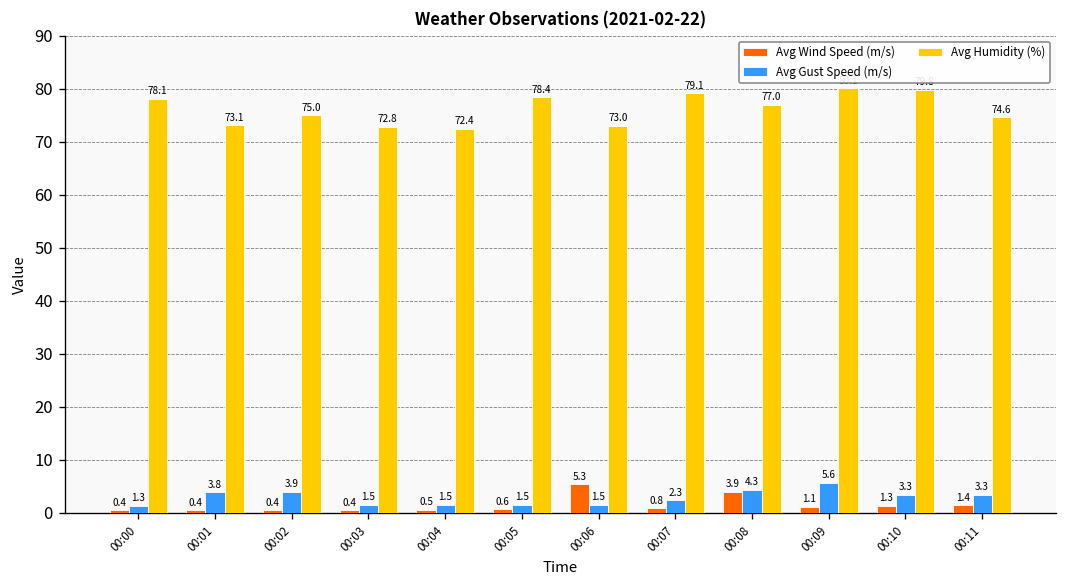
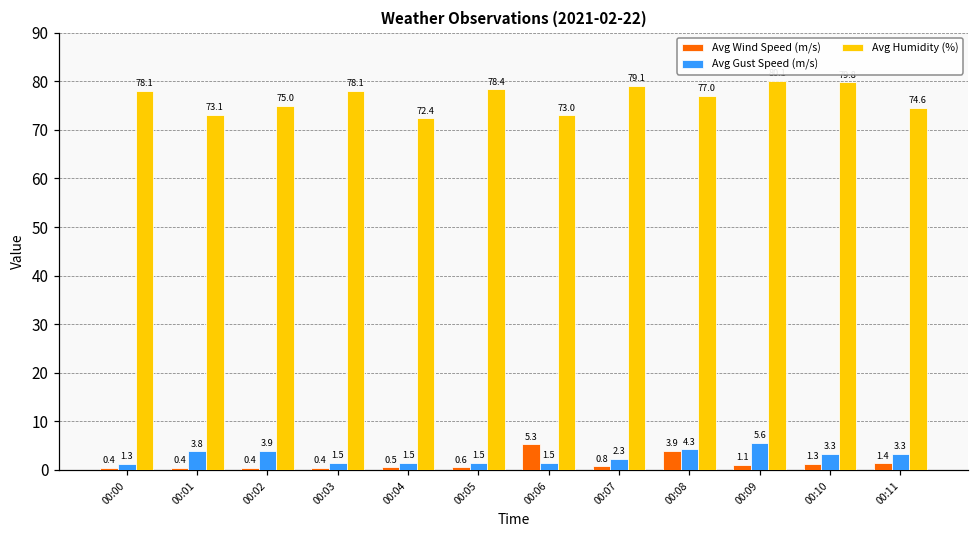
Avg Humidity (%), 00:03: 72.8 -> 78.1
